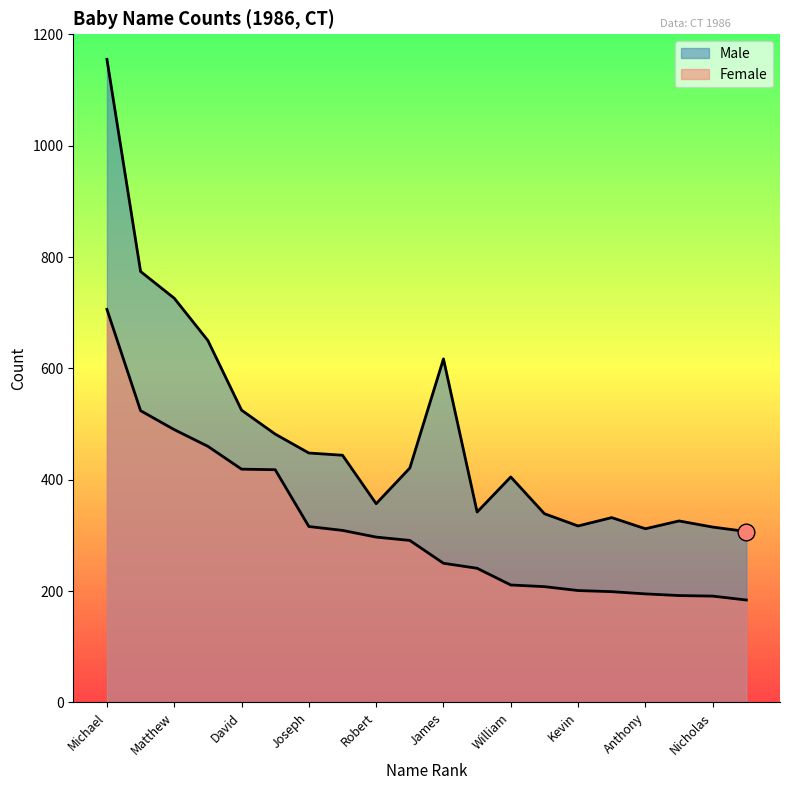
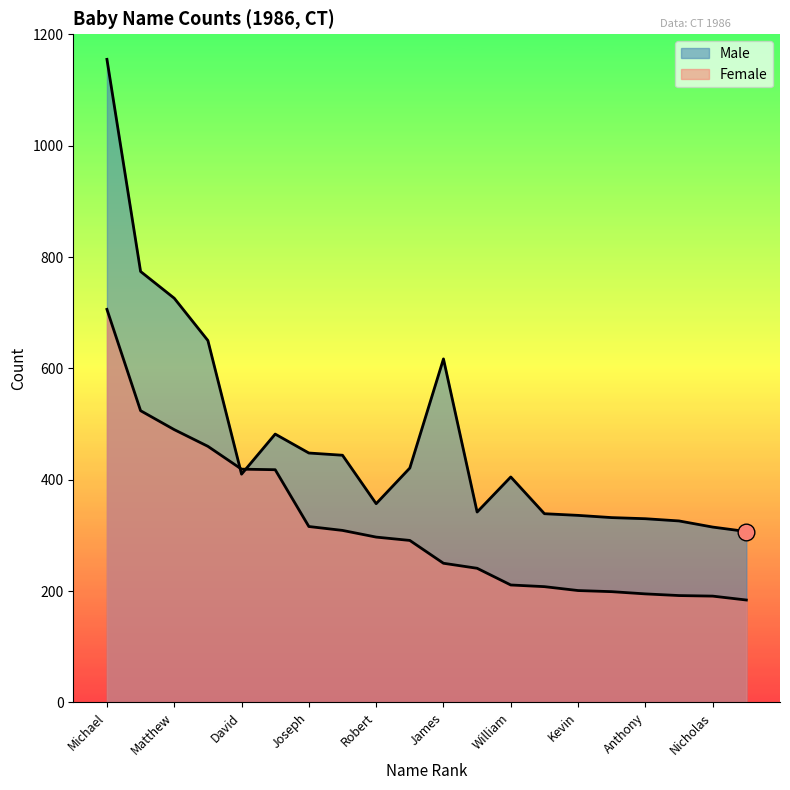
Male, David: 530 -> 410
Male, Kevin: 320 -> 340
Male, Anthony: 310 -> 330
